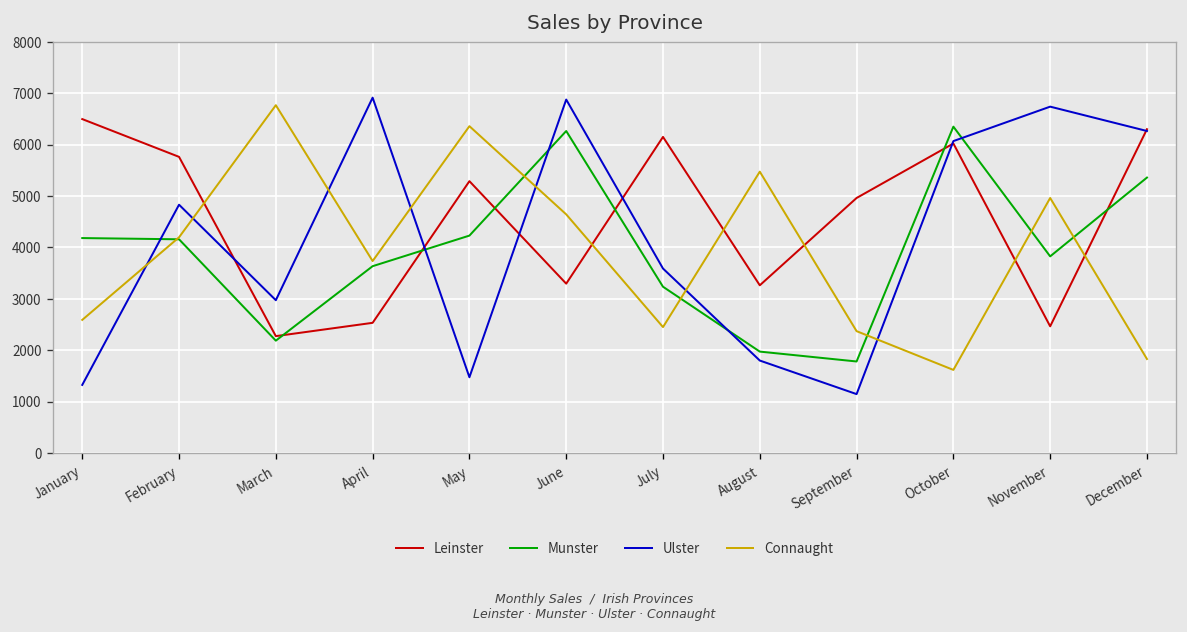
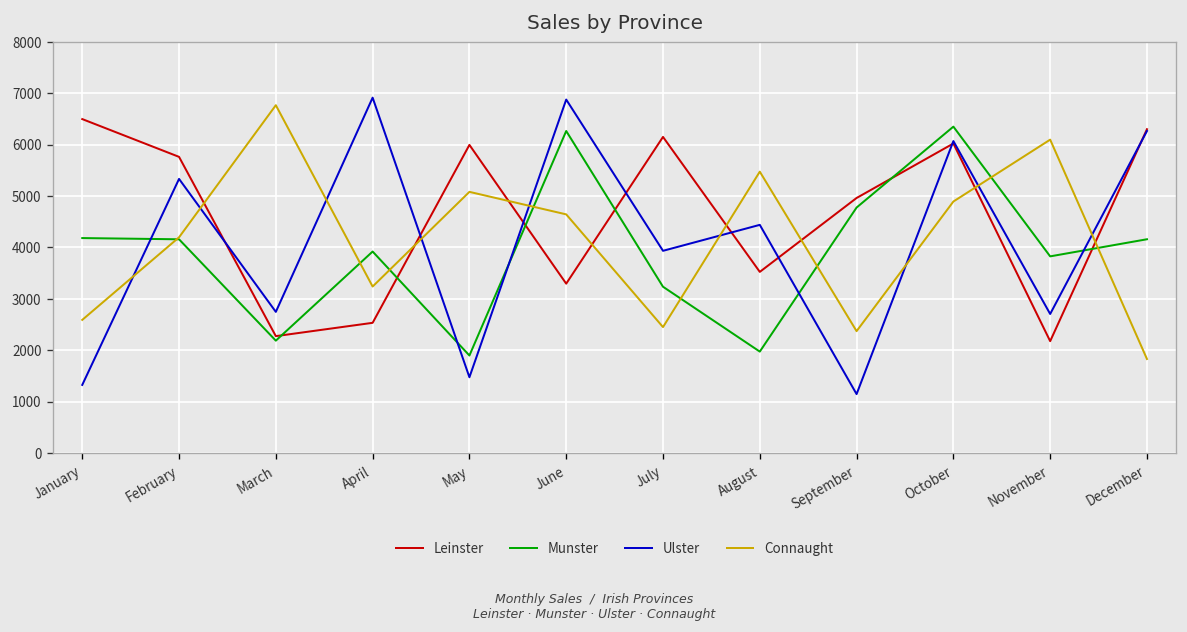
Ulster, February: 4800 -> 5300
Ulster, March: 3000 -> 2700
Munster, April: 3600 -> 3900
Connaught, April: 3700 -> 3200
Leinster, May: 5300 -> 6000
Munster, May: 4200 -> 1900
Connaught, May: 6400 -> 5100
Ulster, July: 3600 -> 3900
Leinster, August: 3300 -> 3500
Ulster, August: 1800 -> 4400
Munster, September: 1800 -> 4800
Connaught, October: 1600 -> 4900
Leinster, November: 2500 -> 2200
Ulster, November: 6700 -> 2700
Connaught, November: 5000 -> 6100
Munster, December: 5400 -> 4200
